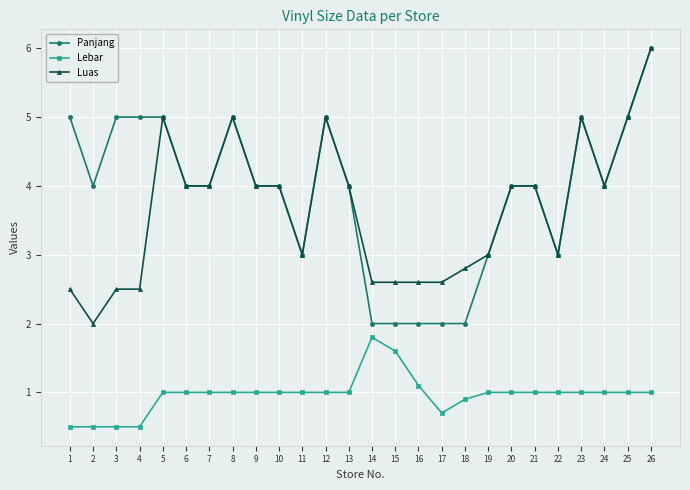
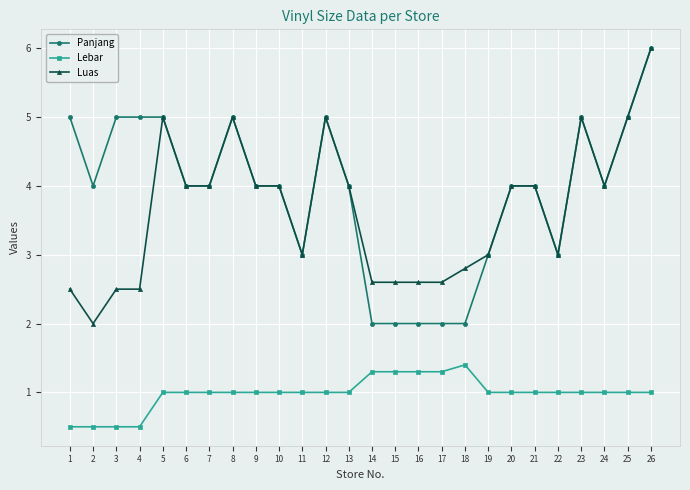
Lebar, 14: 1.8 -> 1.3
Lebar, 15: 1.6 -> 1.3
Lebar, 16: 1.1 -> 1.3
Lebar, 17: 0.7 -> 1.3
Lebar, 18: 0.9 -> 1.4
